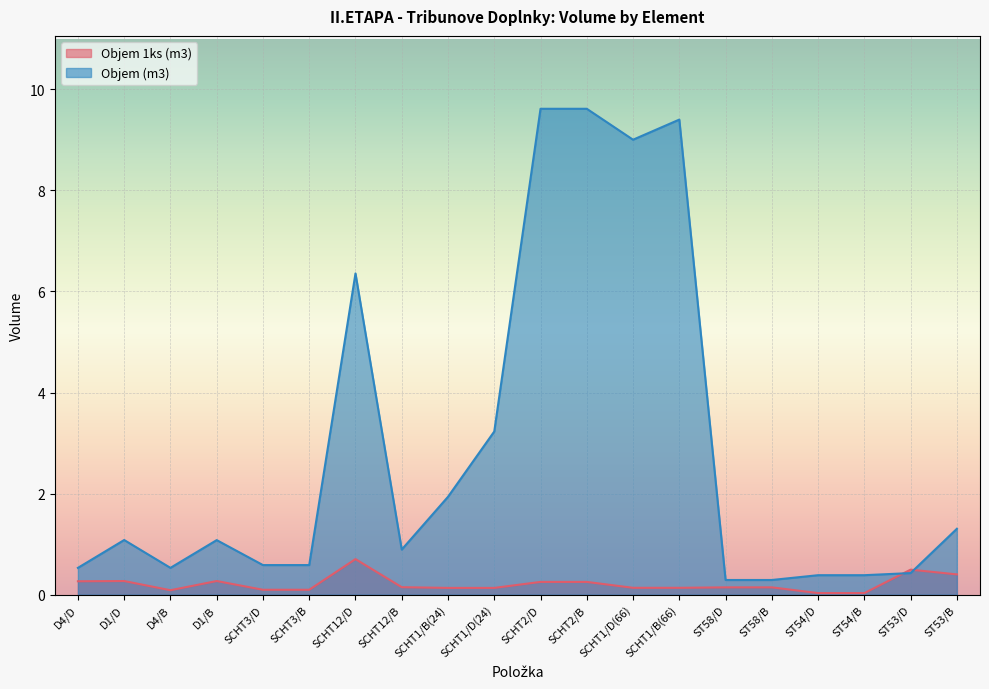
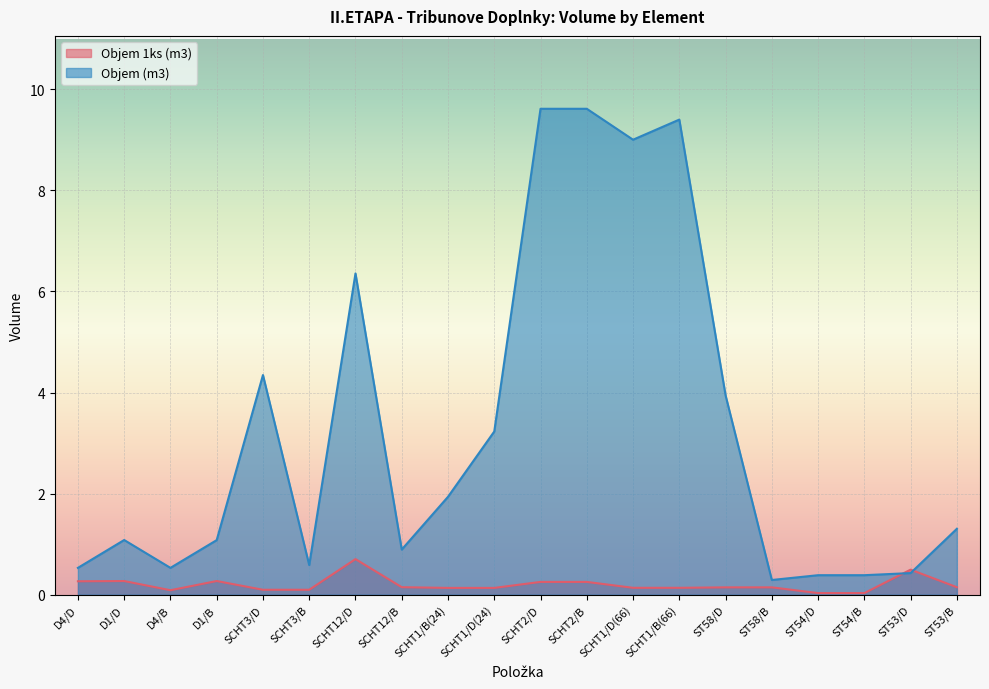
Objem (m3), SCHT3/D: 0.6 -> 4.3
Objem (m3), ST58/D: 0.3 -> 3.9
Objem 1ks (m3), ST53/B: 0.4 -> 0.1
